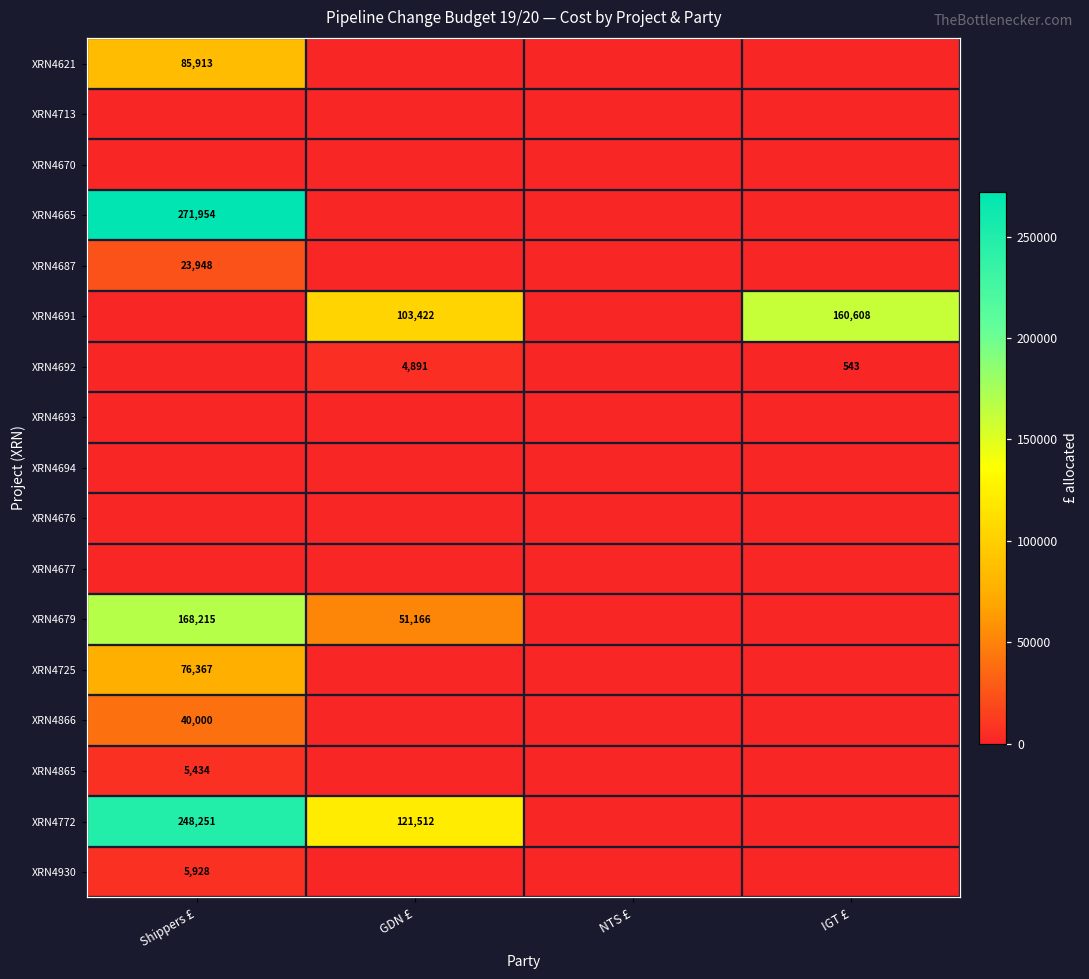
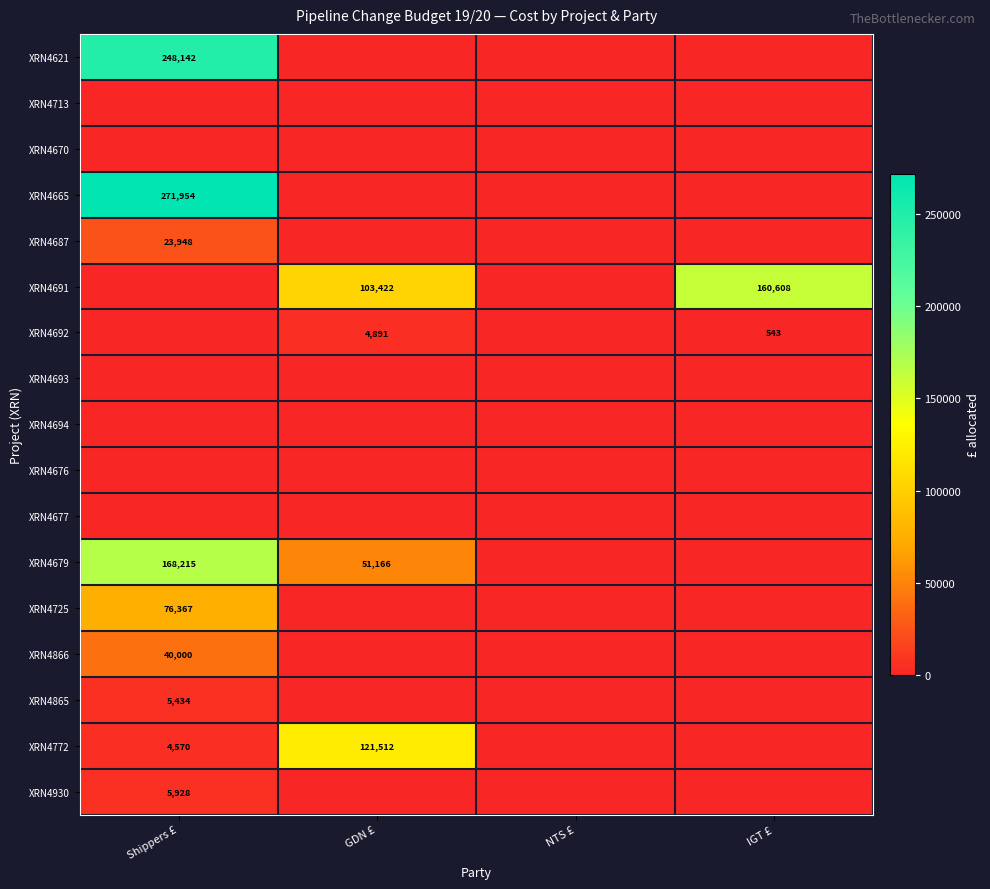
XRN4621, Shippers £: 85,913 -> 248,142
XRN4772, Shippers £: 248,251 -> 4,570
